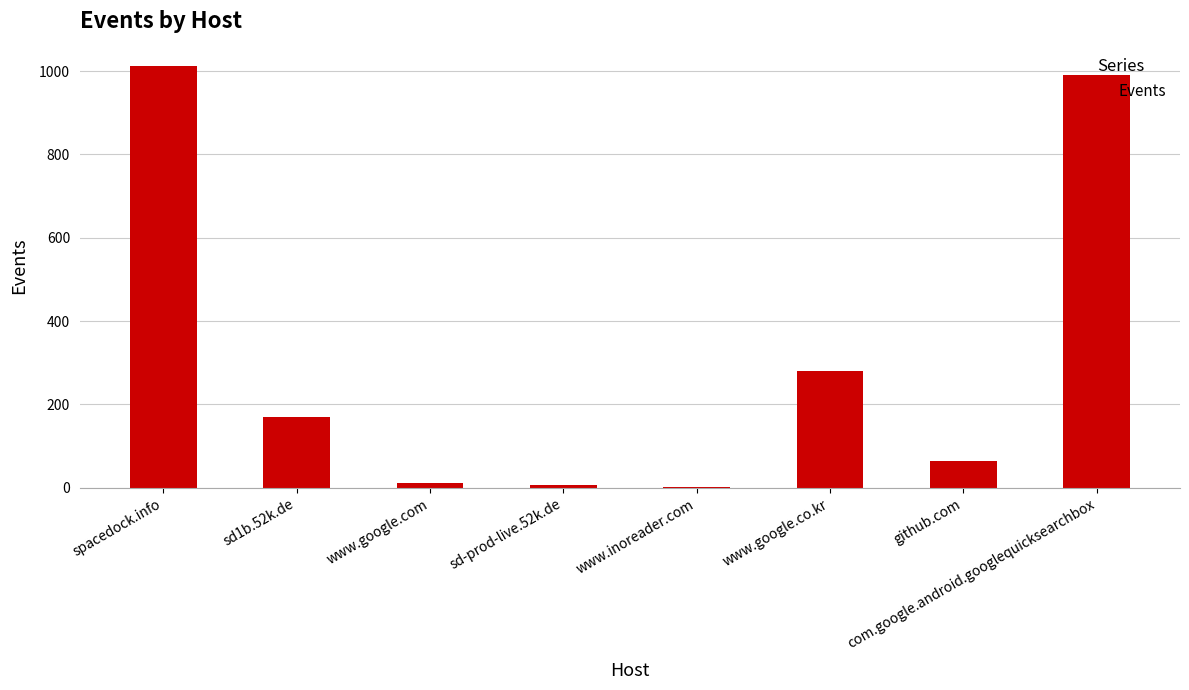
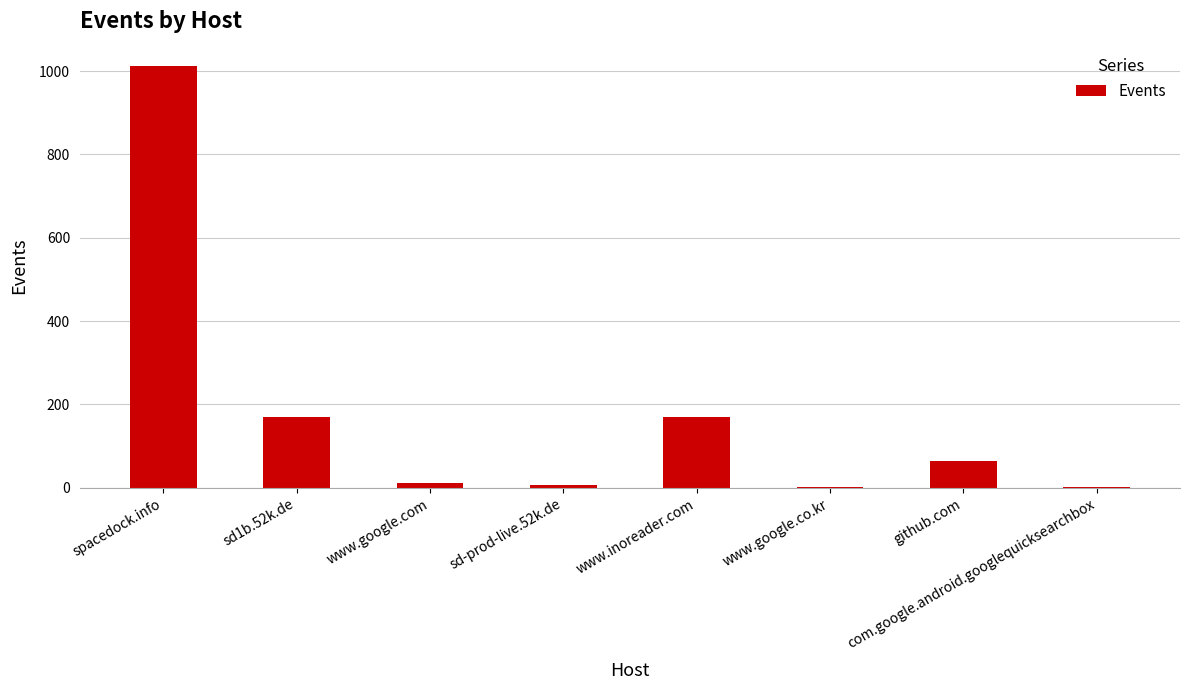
www.inoreader.com: 0 -> 170
www.google.co.kr: 280 -> 0
com.google.android.googlequicksearchbox: 990 -> 0
